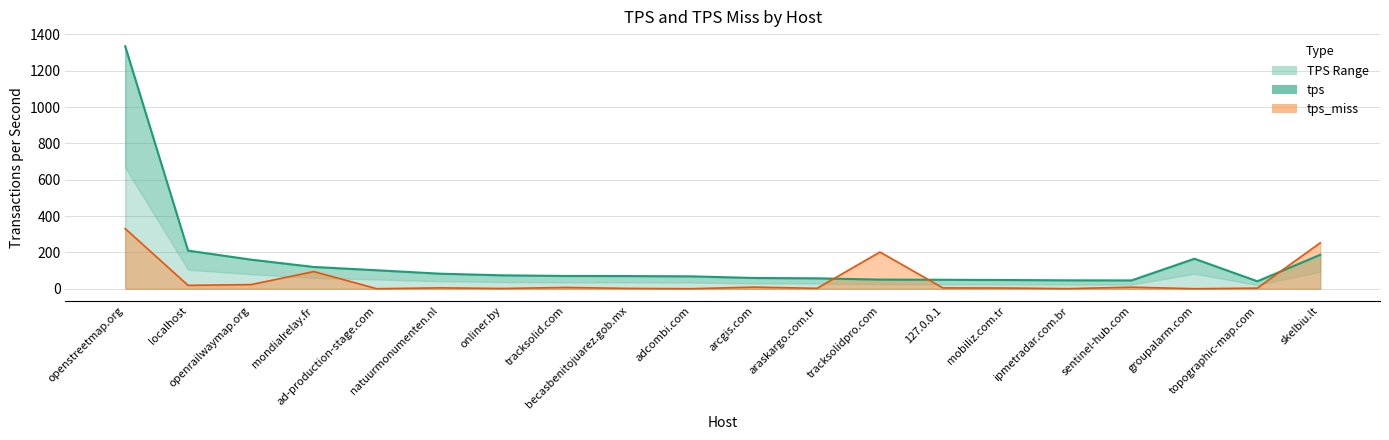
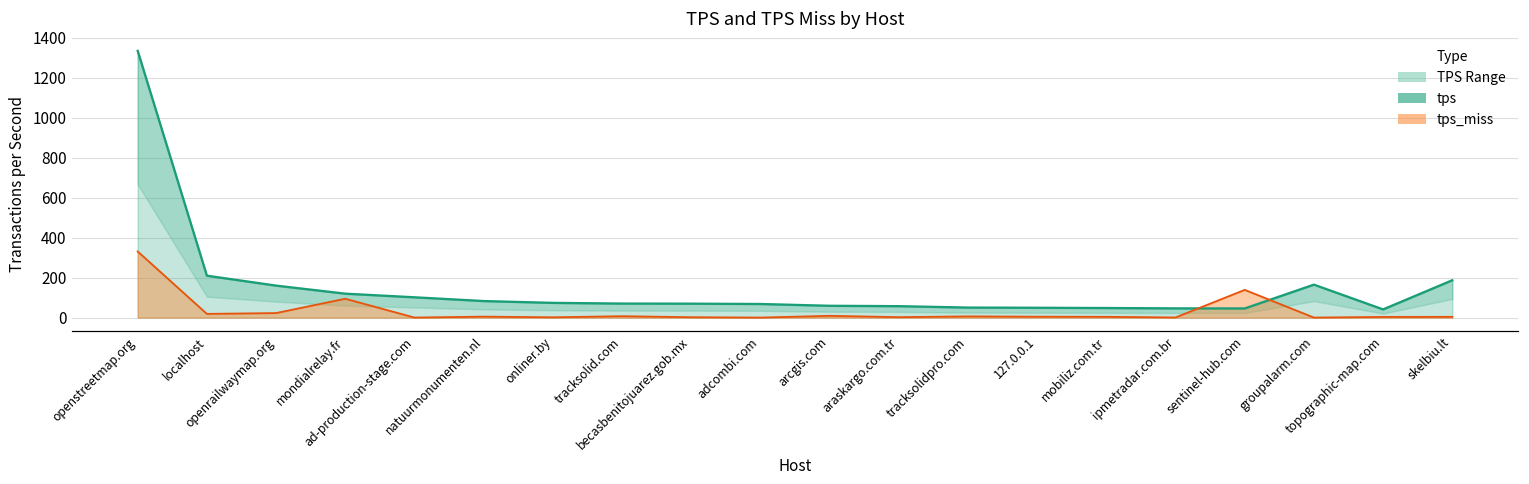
tps_miss, tracksolidpro.com: 200 -> 10
tps_miss, sentinel-hub.com: 10 -> 140
tps_miss, skelbiu.lt: 250 -> 0
